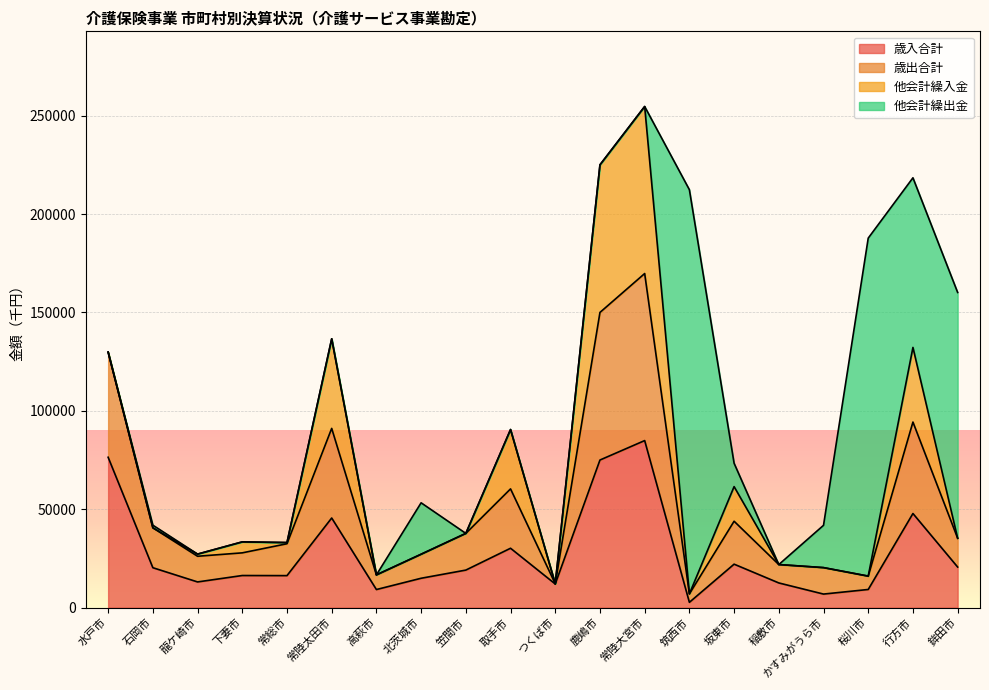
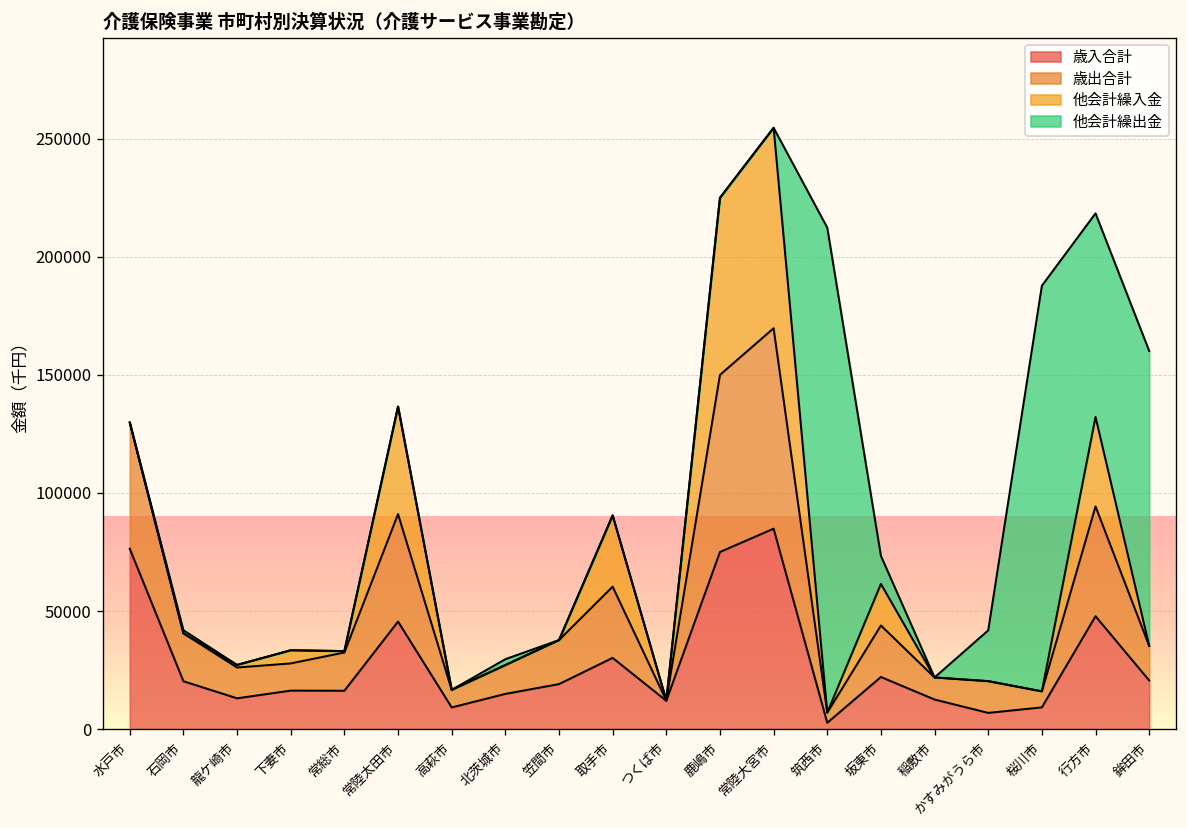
他会計繰出金, 北茨城市: 26000 -> 2000
